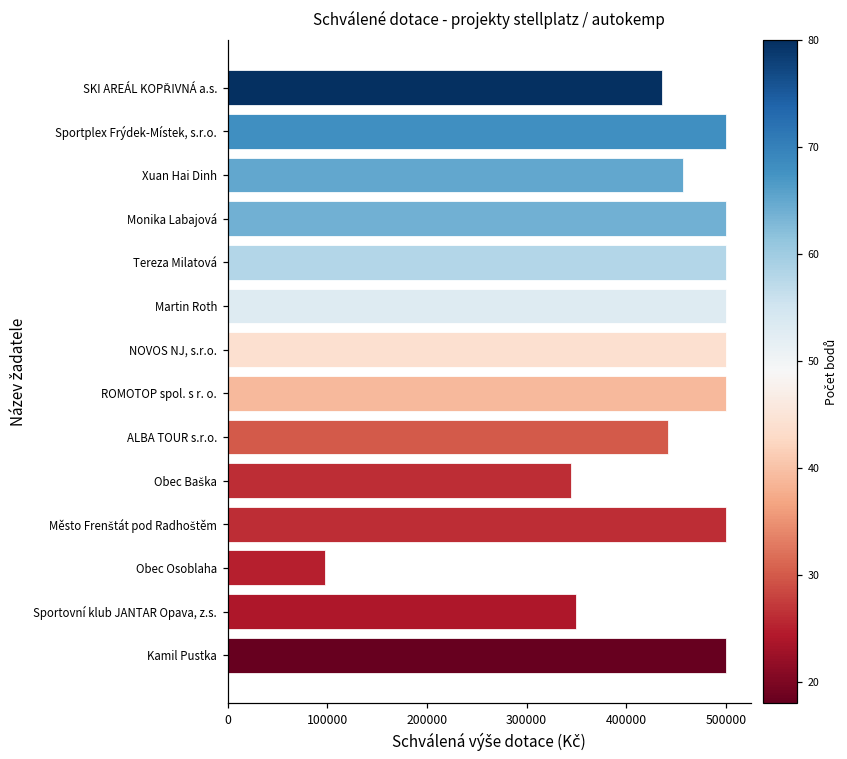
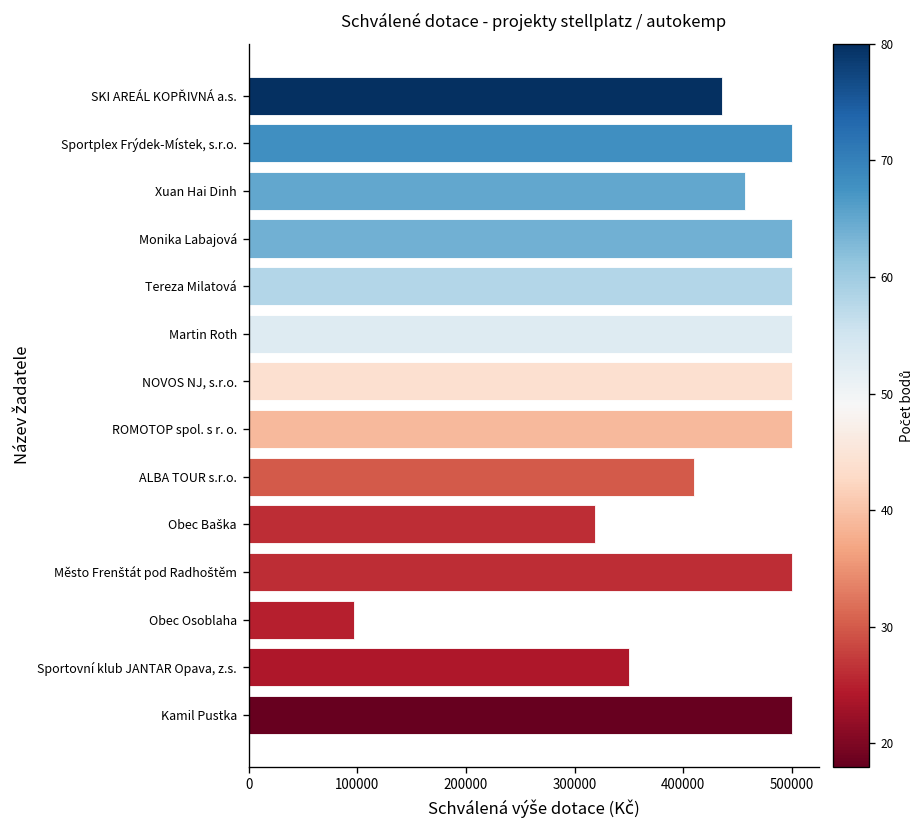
ALBA TOUR s.r.o.: 440000 -> 410000
Obec Baška: 340000 -> 320000
